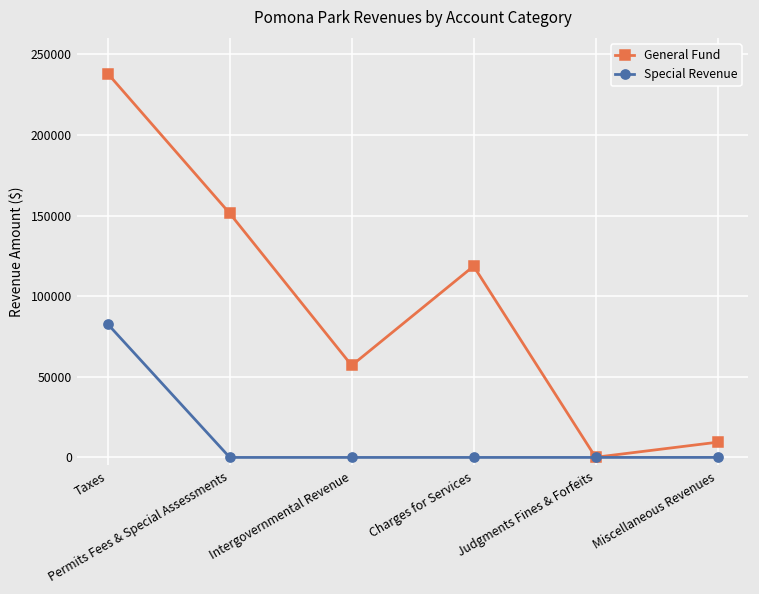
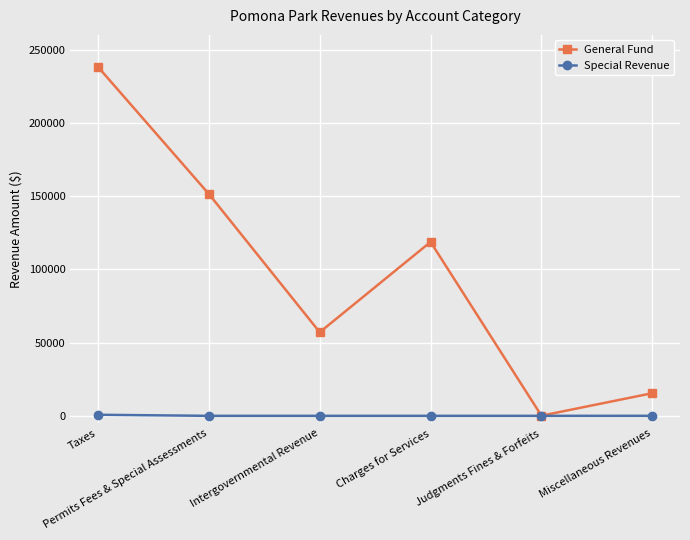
Special Revenue, Taxes: 83000 -> 1000
General Fund, Miscellaneous Revenues: 9000 -> 15000
